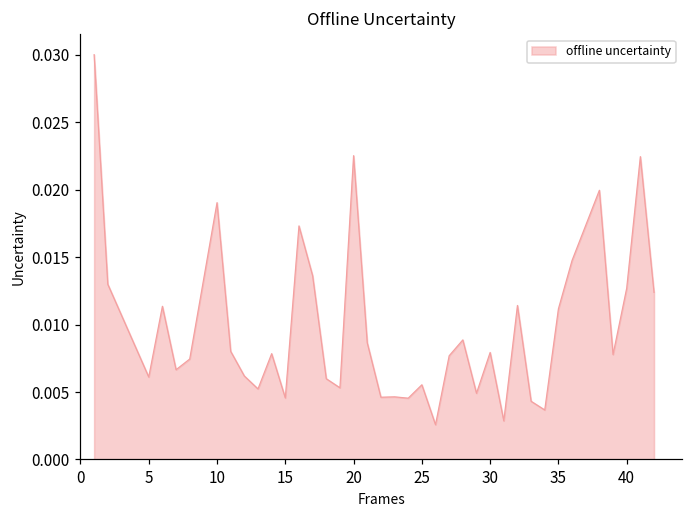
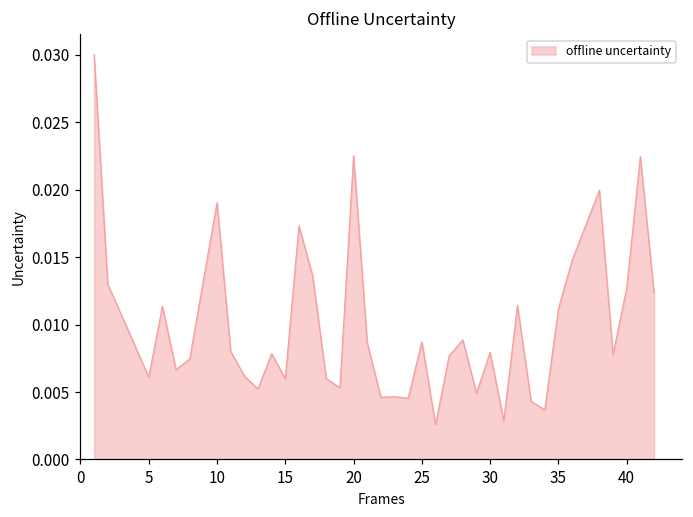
15: 0.0046 -> 0.0060
25: 0.0055 -> 0.0087
